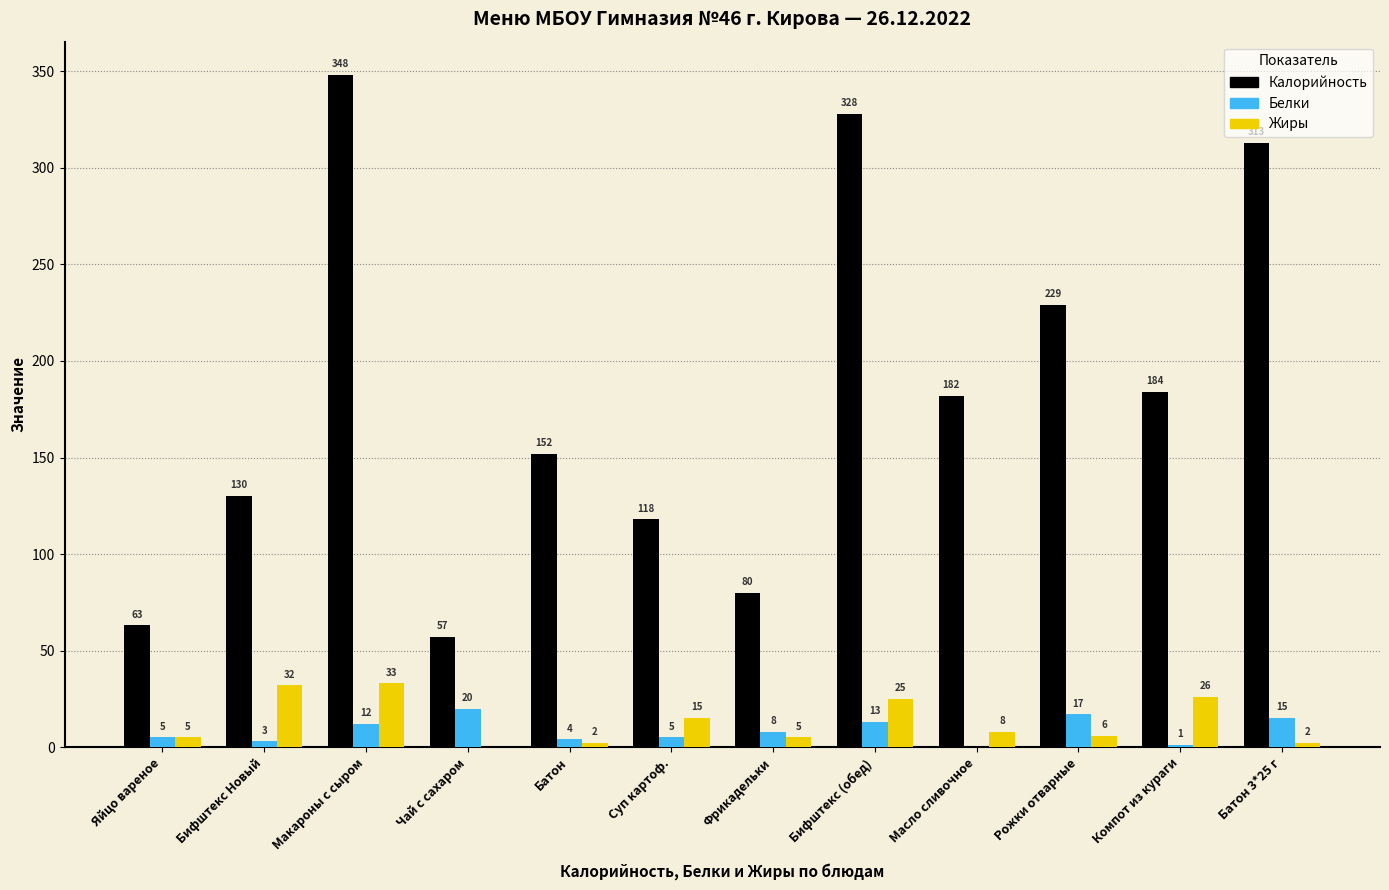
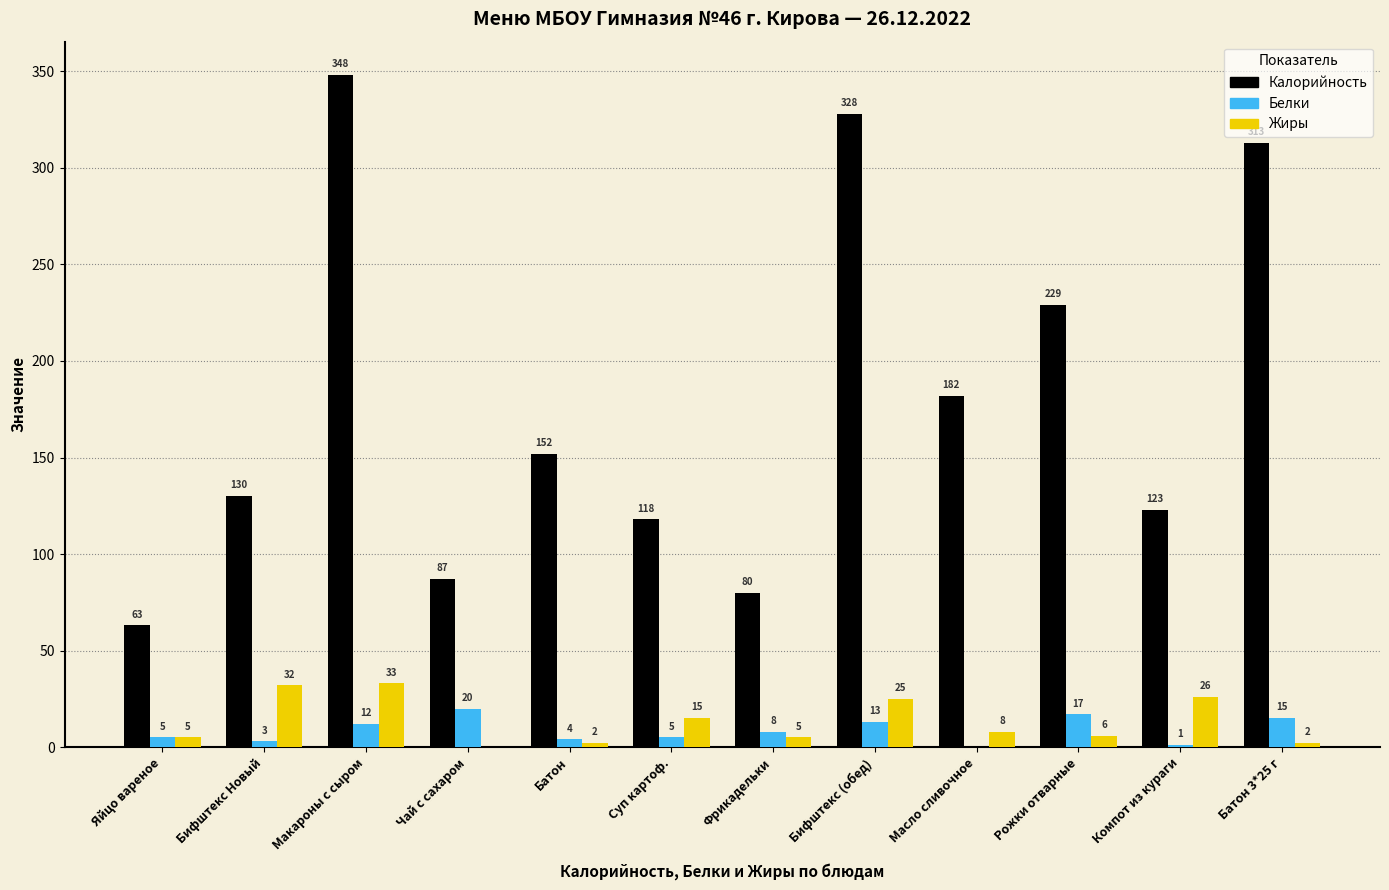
Калорийность, Чай с сахаром: 57 -> 87
Калорийность, Компот из кураги: 184 -> 123
